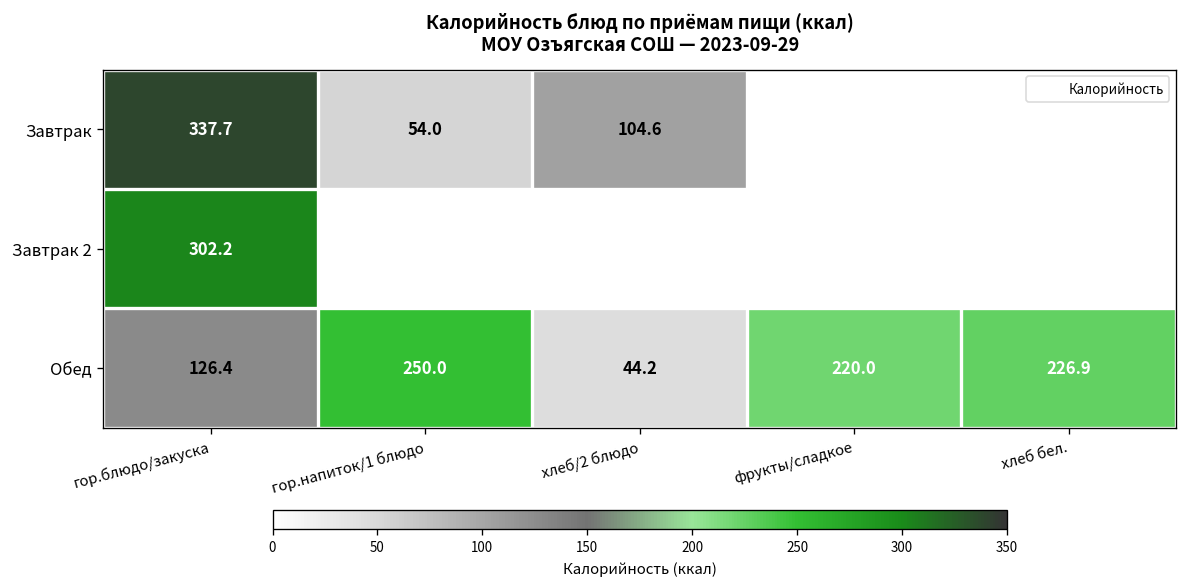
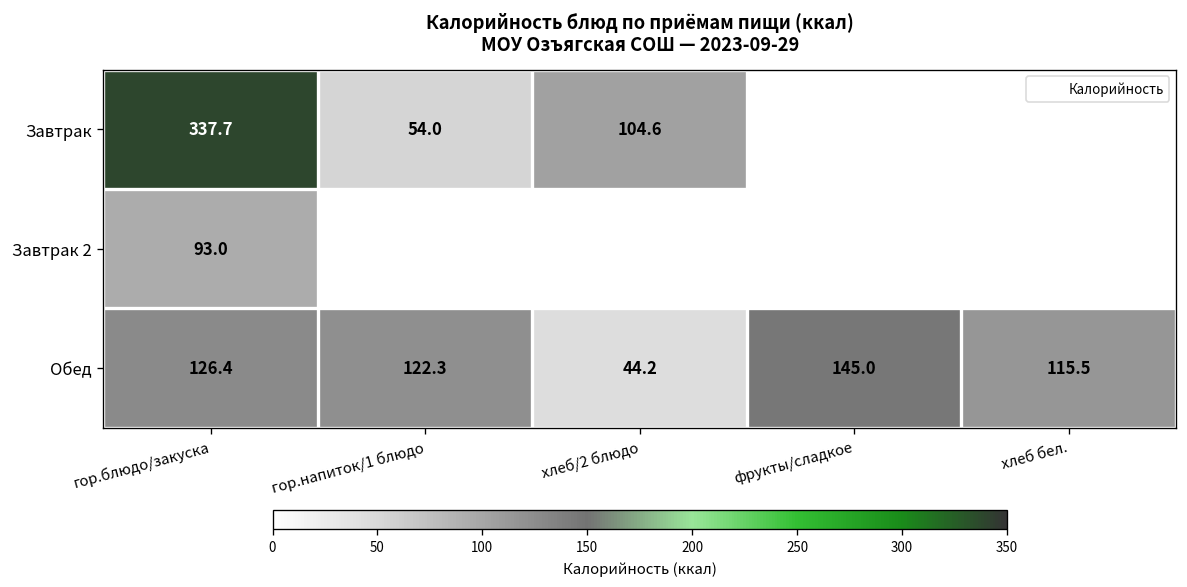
Завтрак 2, гор.блюдо/закуска: 302.2 -> 93.0
Обед, гор.напиток/1 блюдо: 250.0 -> 122.3
Обед, фрукты/сладкое: 220.0 -> 145.0
Обед, хлеб бел.: 226.9 -> 115.5
